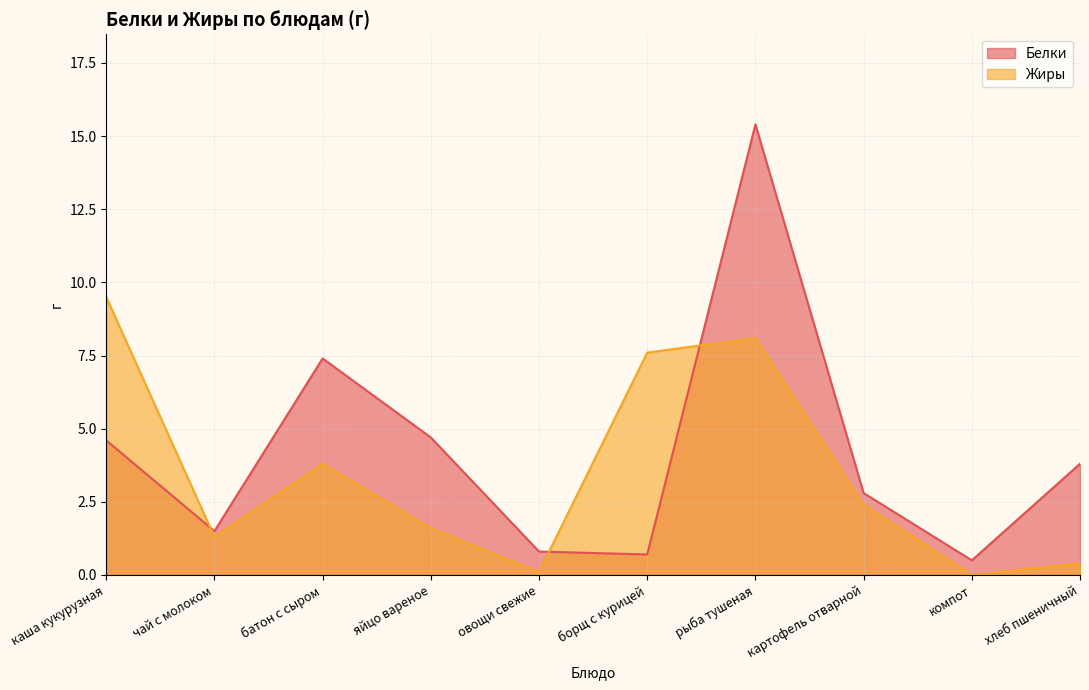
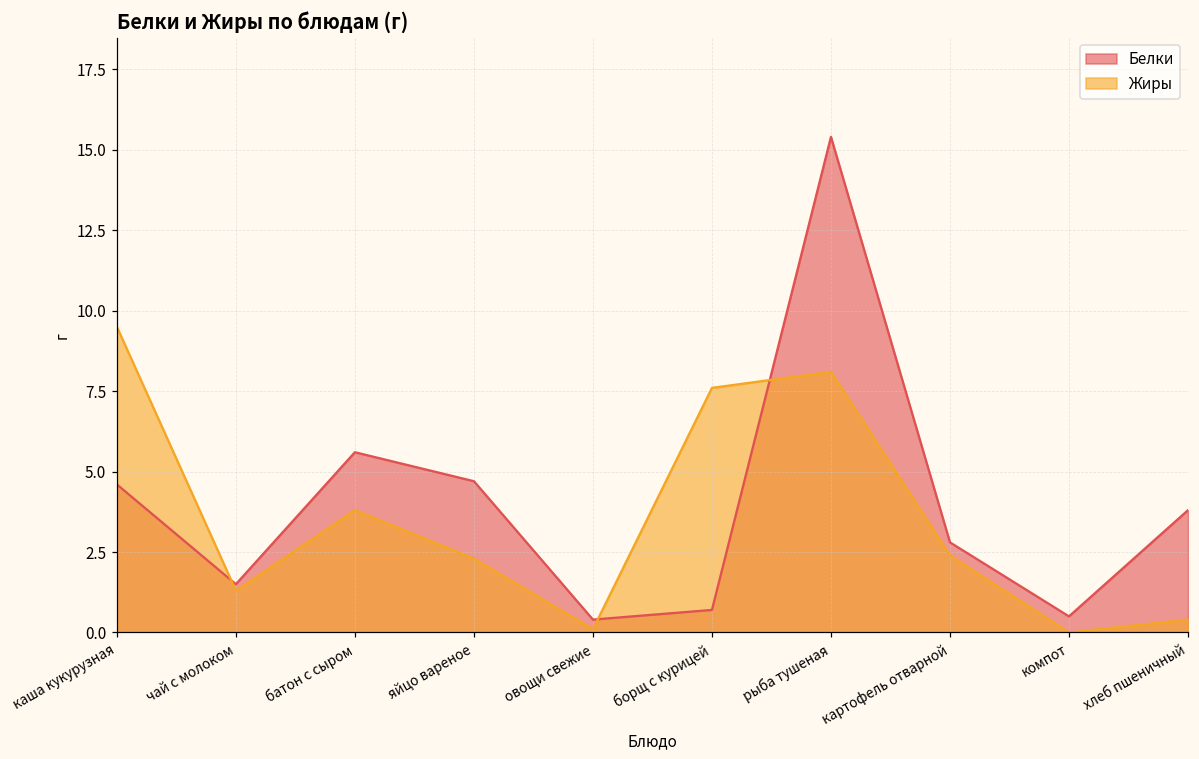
Белки, батон с сыром: 7.4 -> 5.6
Жиры, яйцо вареное: 1.6 -> 2.3
Белки, овощи свежие: 0.8 -> 0.4
